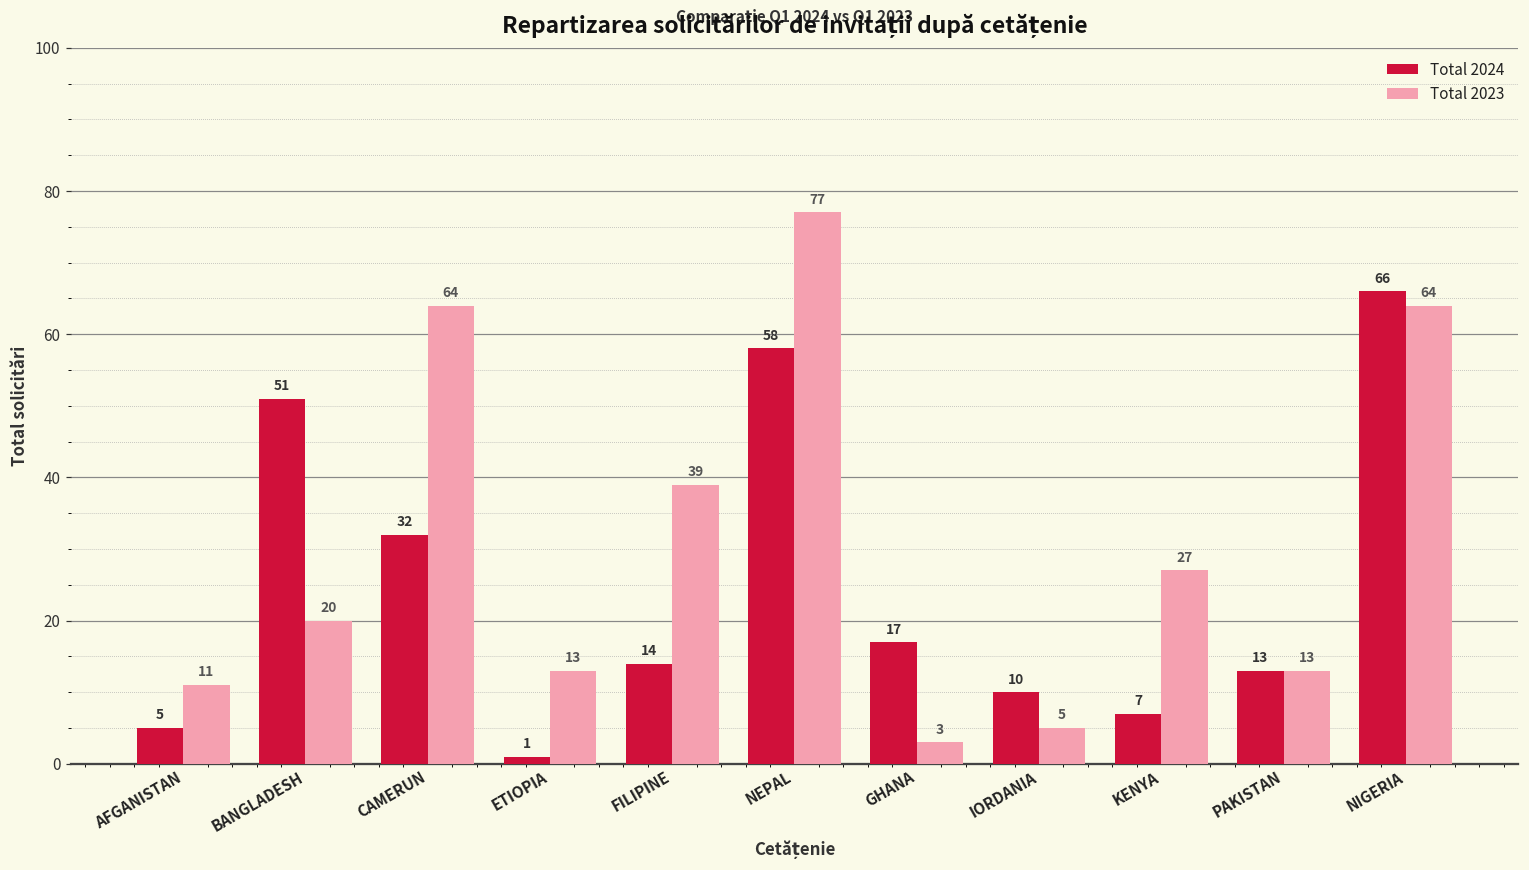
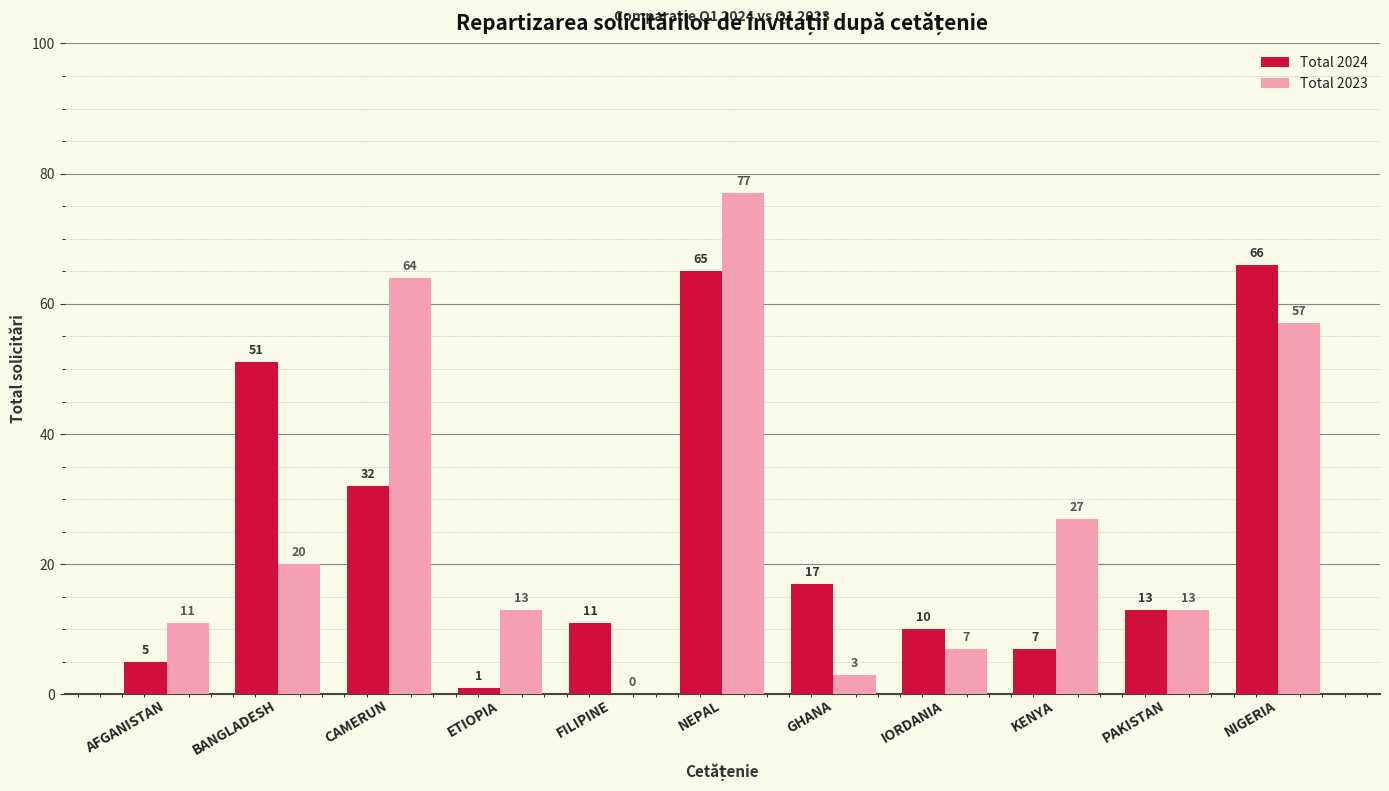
Total 2024, FILIPINE: 14 -> 11
Total 2023, FILIPINE: 39 -> 0
Total 2024, NEPAL: 58 -> 65
Total 2023, IORDANIA: 5 -> 7
Total 2023, NIGERIA: 64 -> 57
